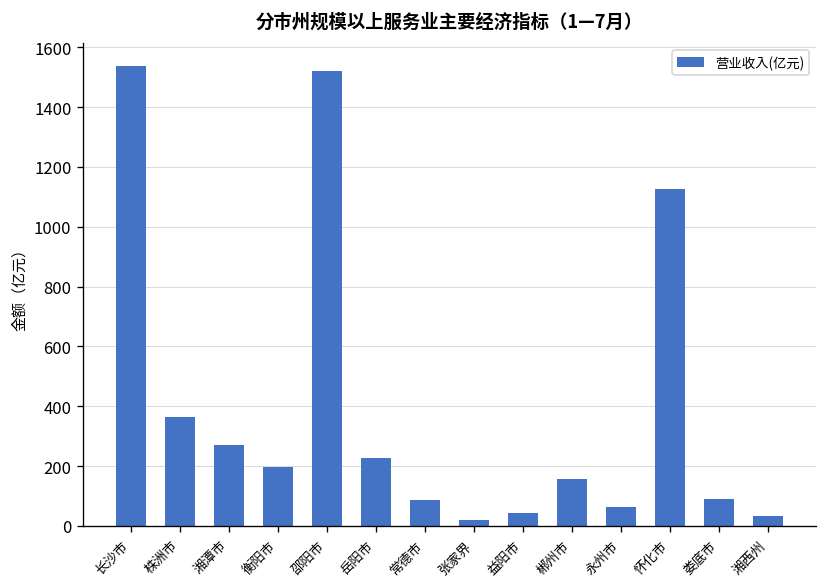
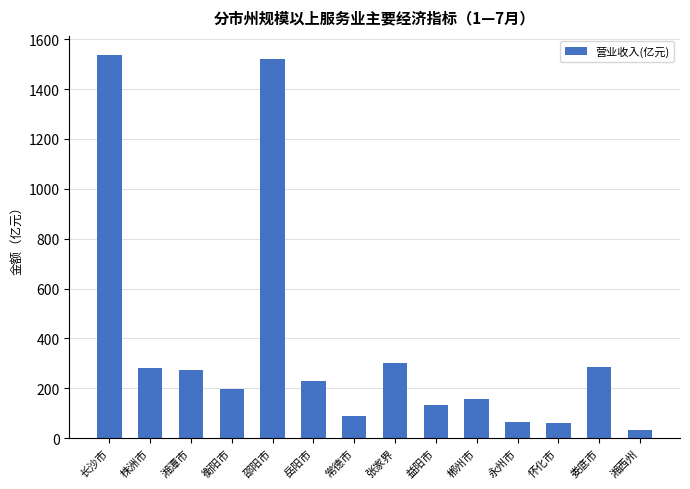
株洲市: 360 -> 280
张家界: 20 -> 300
益阳市: 40 -> 130
怀化市: 1130 -> 60
娄底市: 90 -> 290
